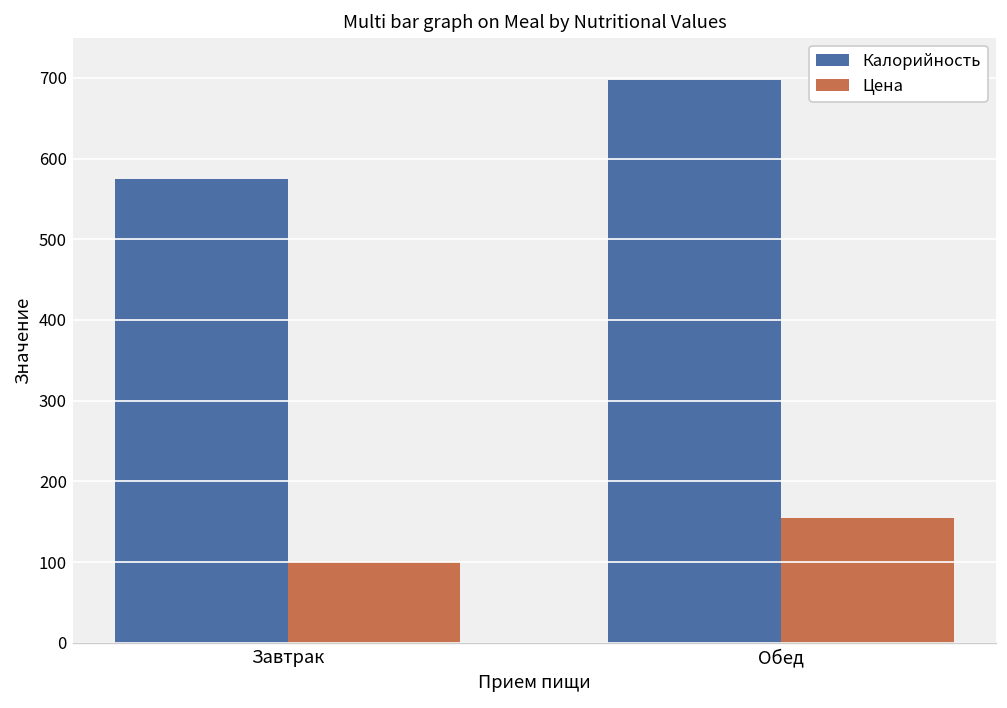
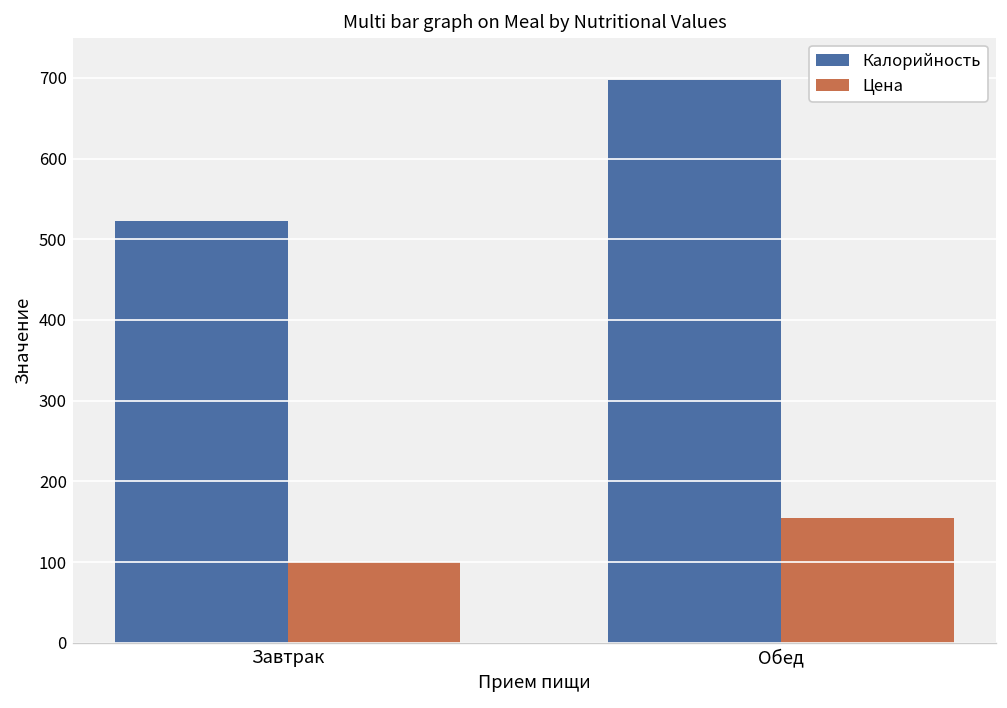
Калорийность, Завтрак: 580 -> 520
